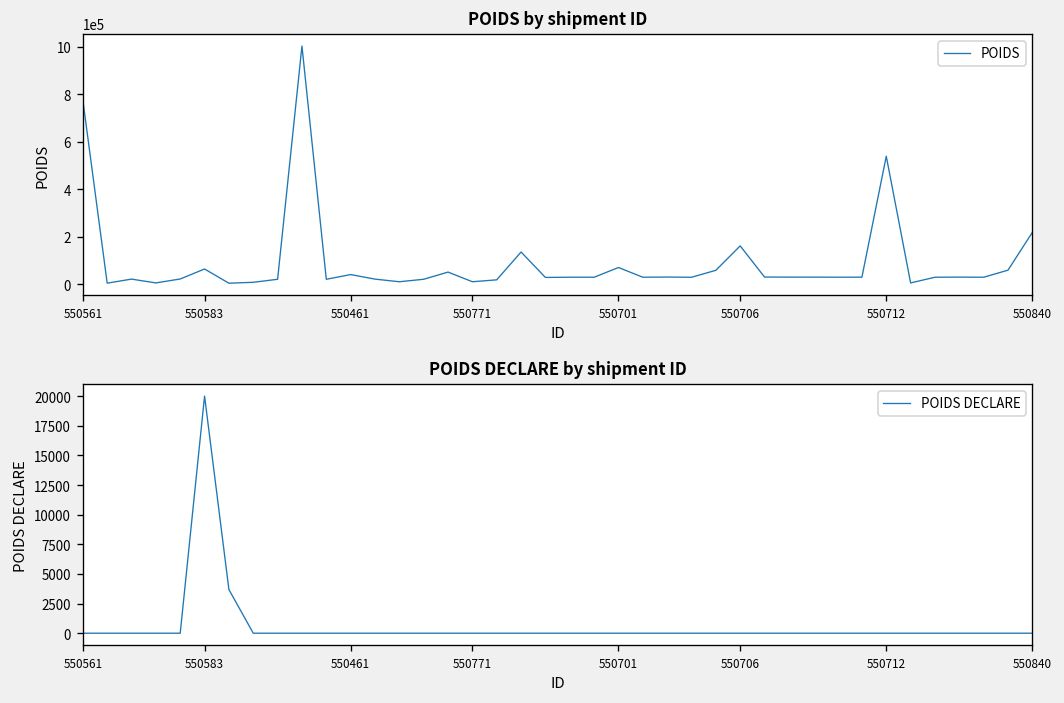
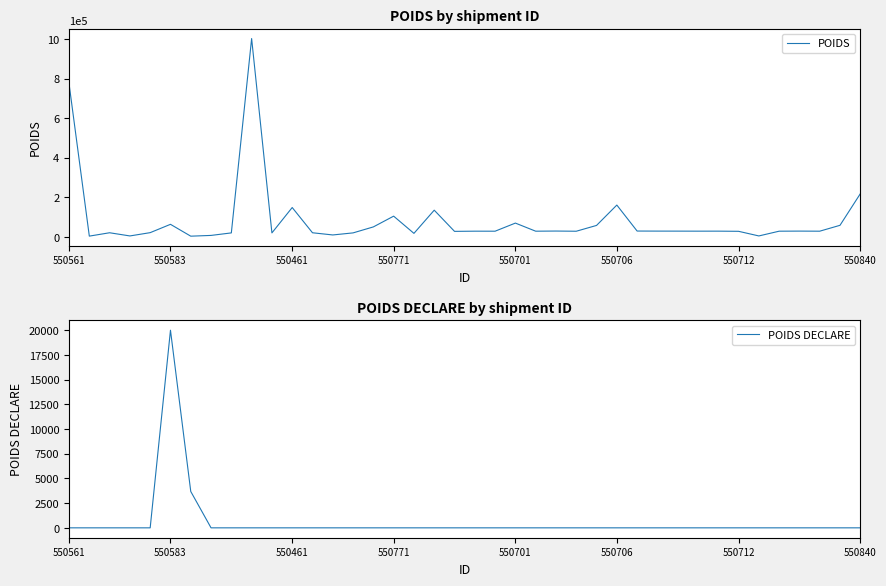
POIDS by shipment ID, 550461: 40000 -> 150000
POIDS by shipment ID, 550771: 10000 -> 100000
POIDS by shipment ID, 550712: 540000 -> 30000
